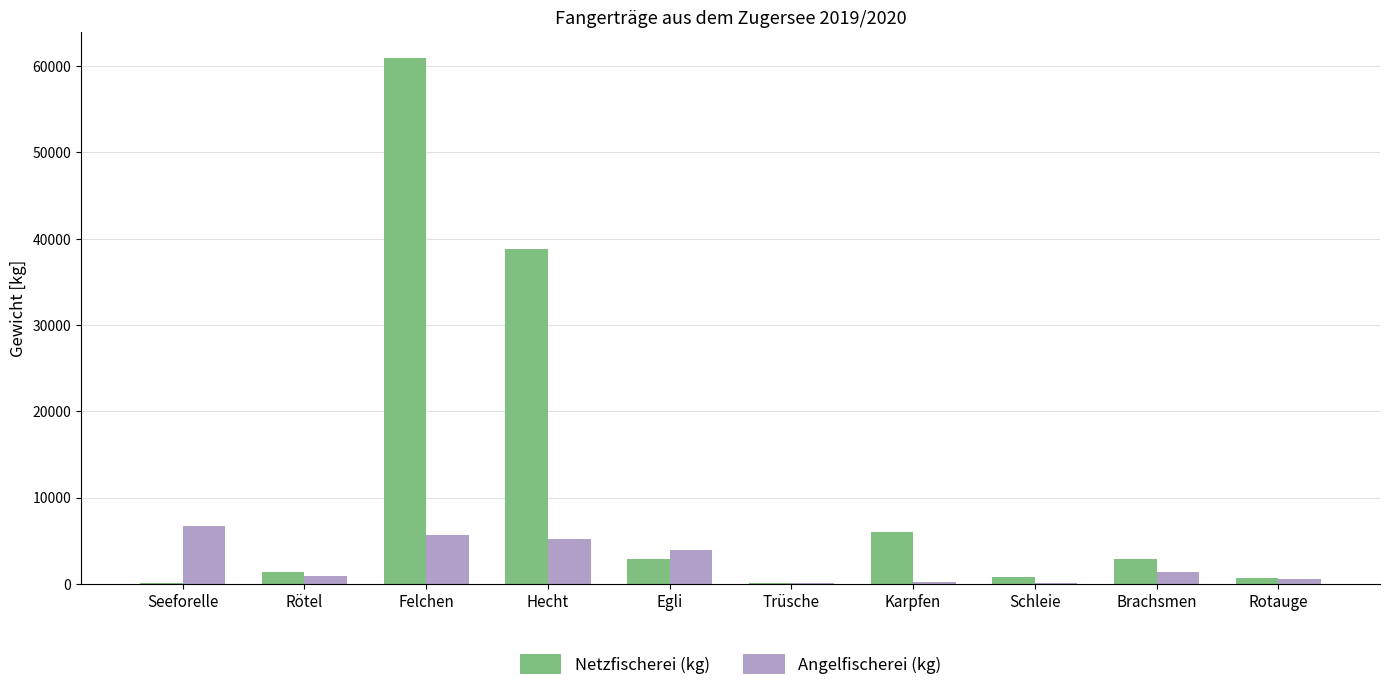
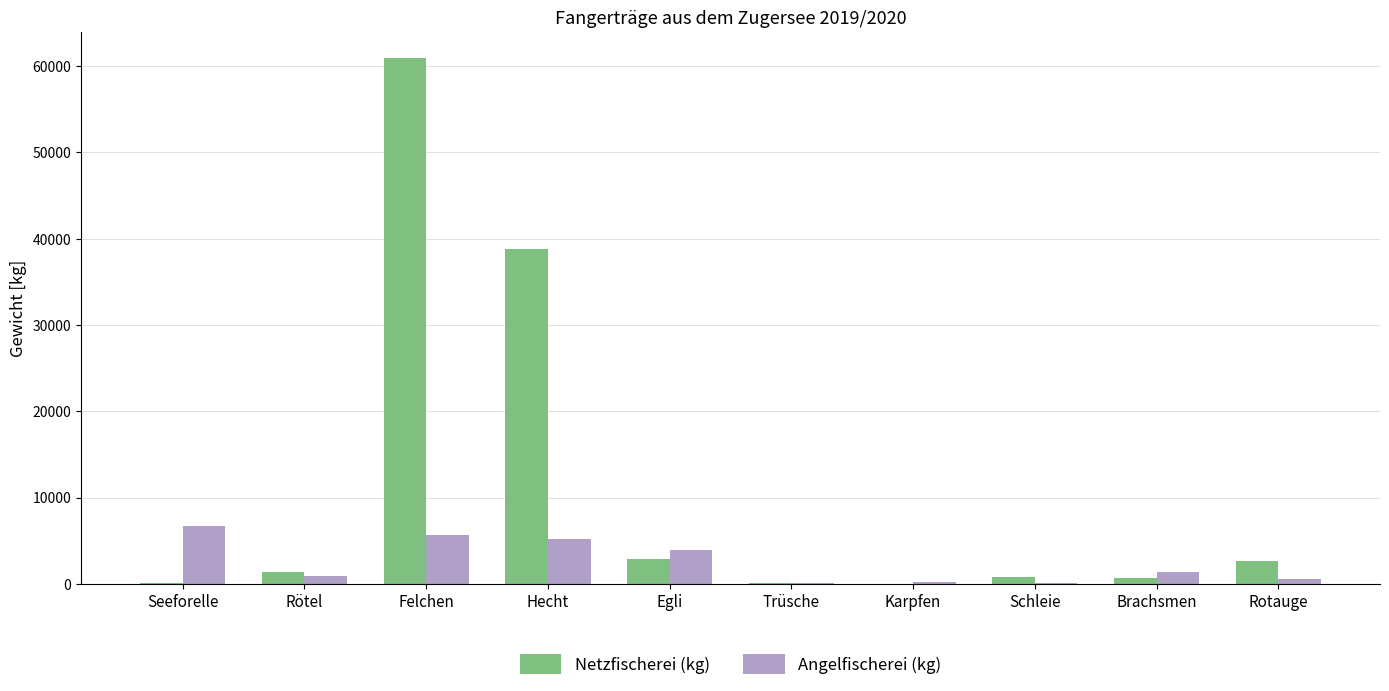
Netzfischerei (kg), Karpfen: 6000 -> 0
Netzfischerei (kg), Brachsmen: 3000 -> 1000
Netzfischerei (kg), Rotauge: 1000 -> 3000
